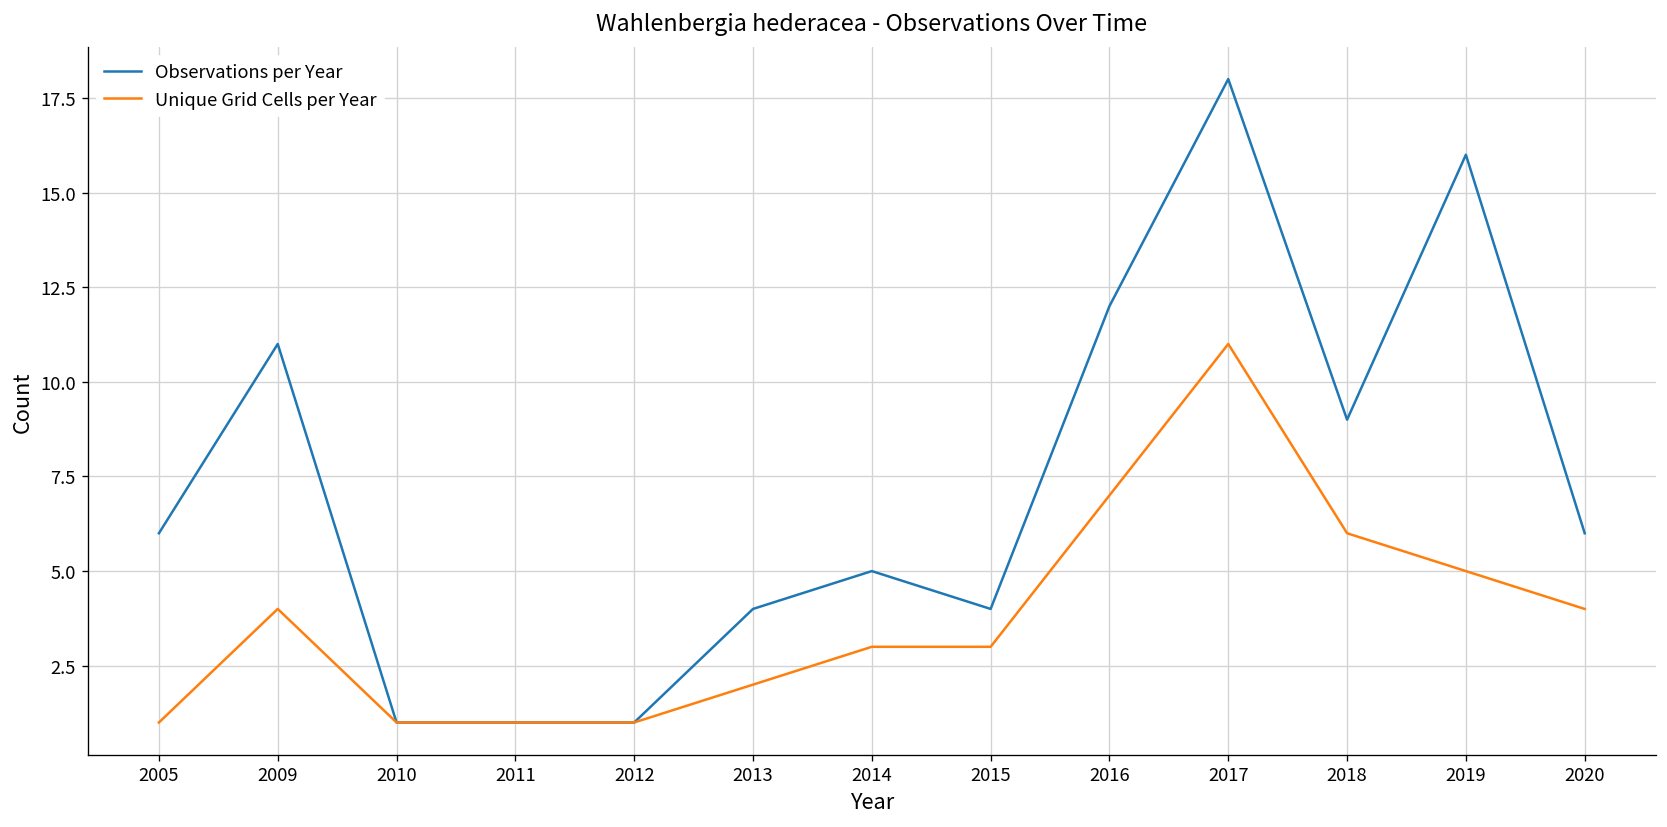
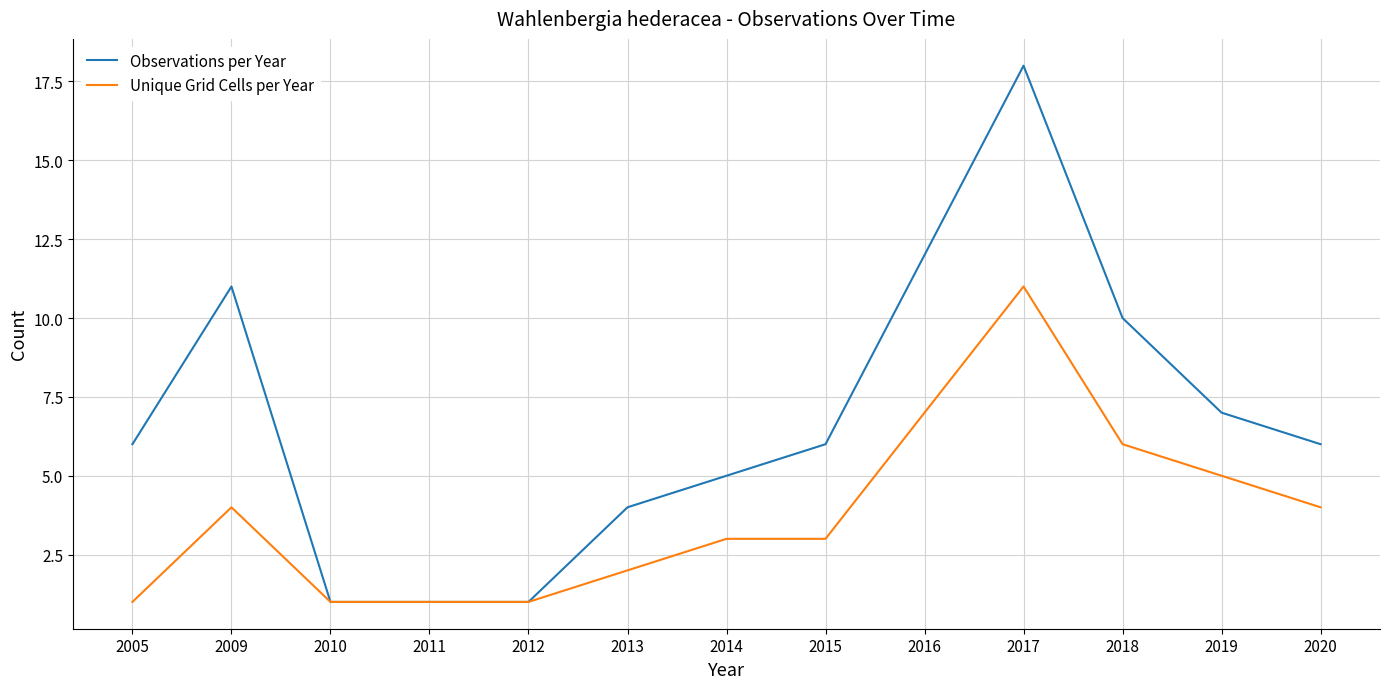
Observations per Year, 2015: 4 -> 6
Observations per Year, 2018: 9 -> 10
Observations per Year, 2019: 16 -> 7
